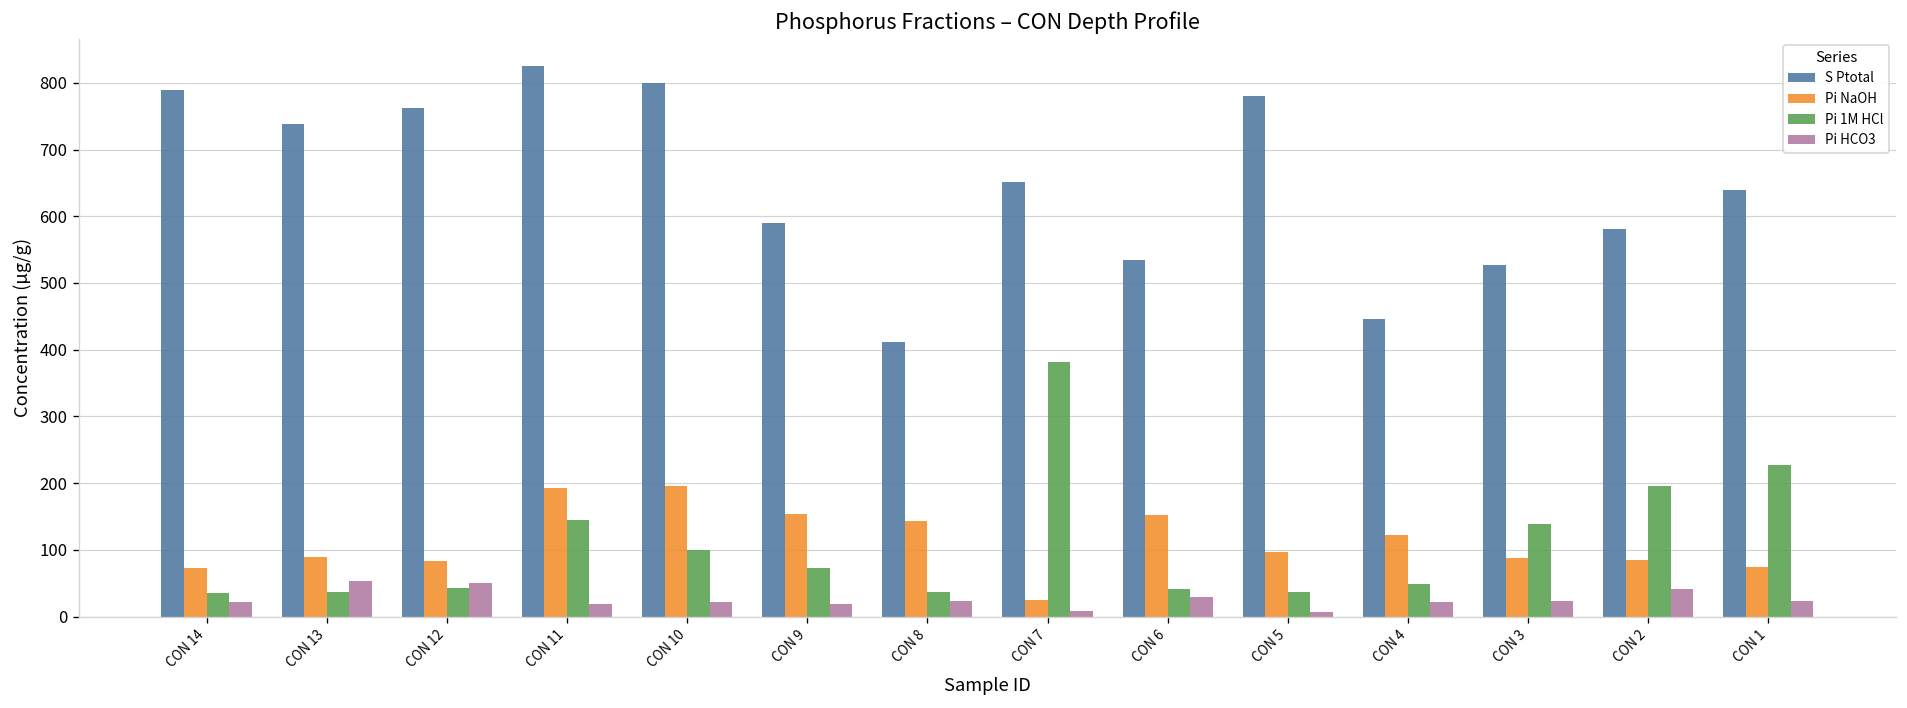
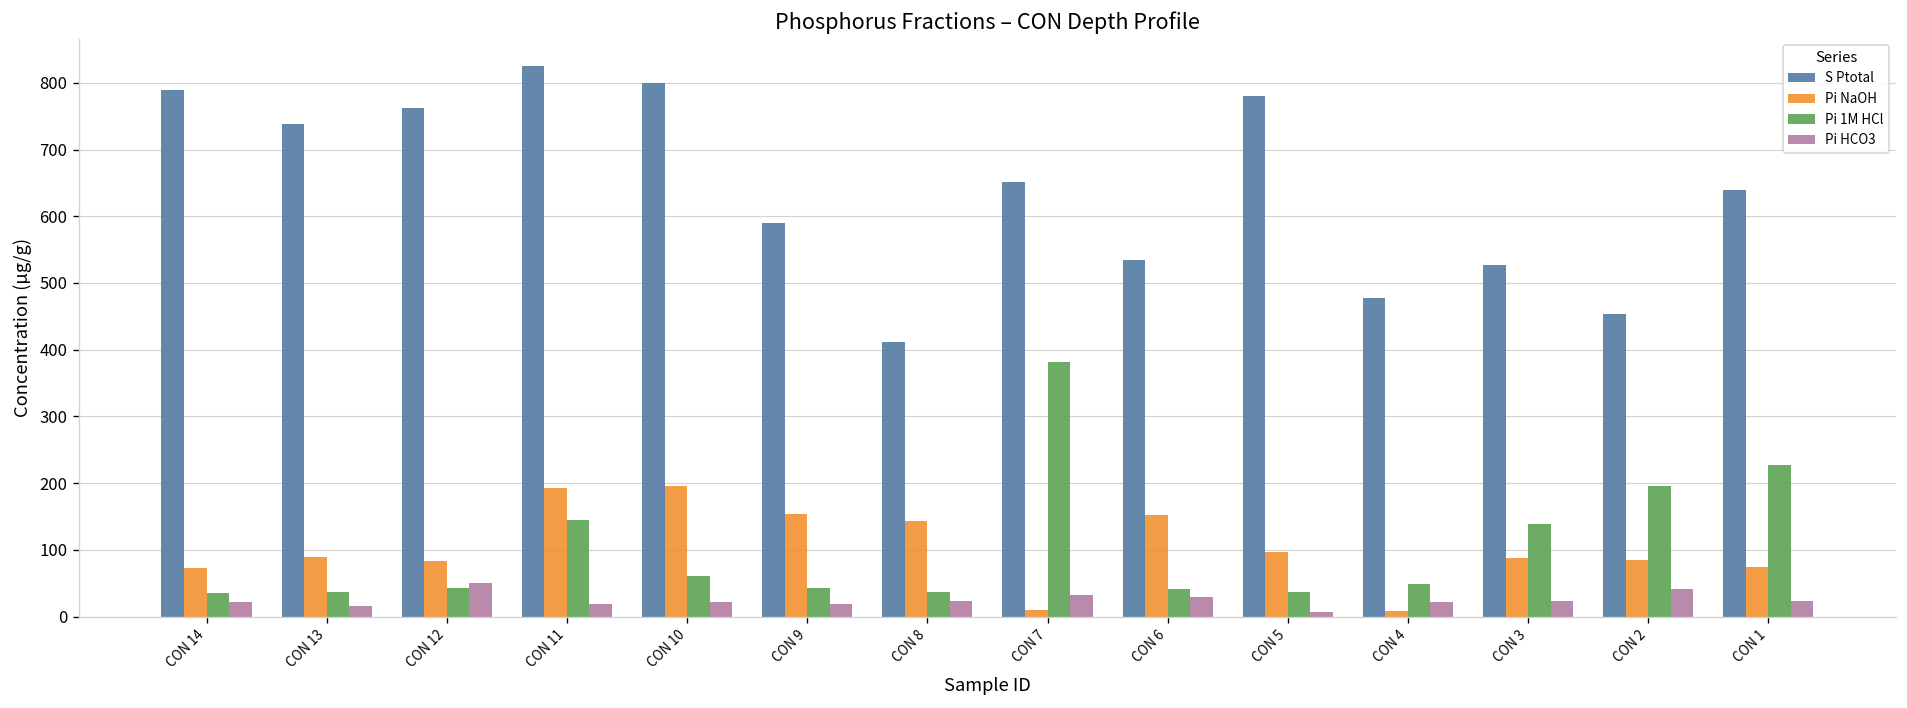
Pi HCO3, CON 13: 50 -> 20
Pi 1M HCl, CON 10: 100 -> 60
Pi 1M HCl, CON 9: 70 -> 40
Pi NaOH, CON 7: 30 -> 10
Pi HCO3, CON 7: 10 -> 30
S Ptotal, CON 4: 450 -> 480
Pi NaOH, CON 4: 120 -> 10
S Ptotal, CON 2: 580 -> 450
